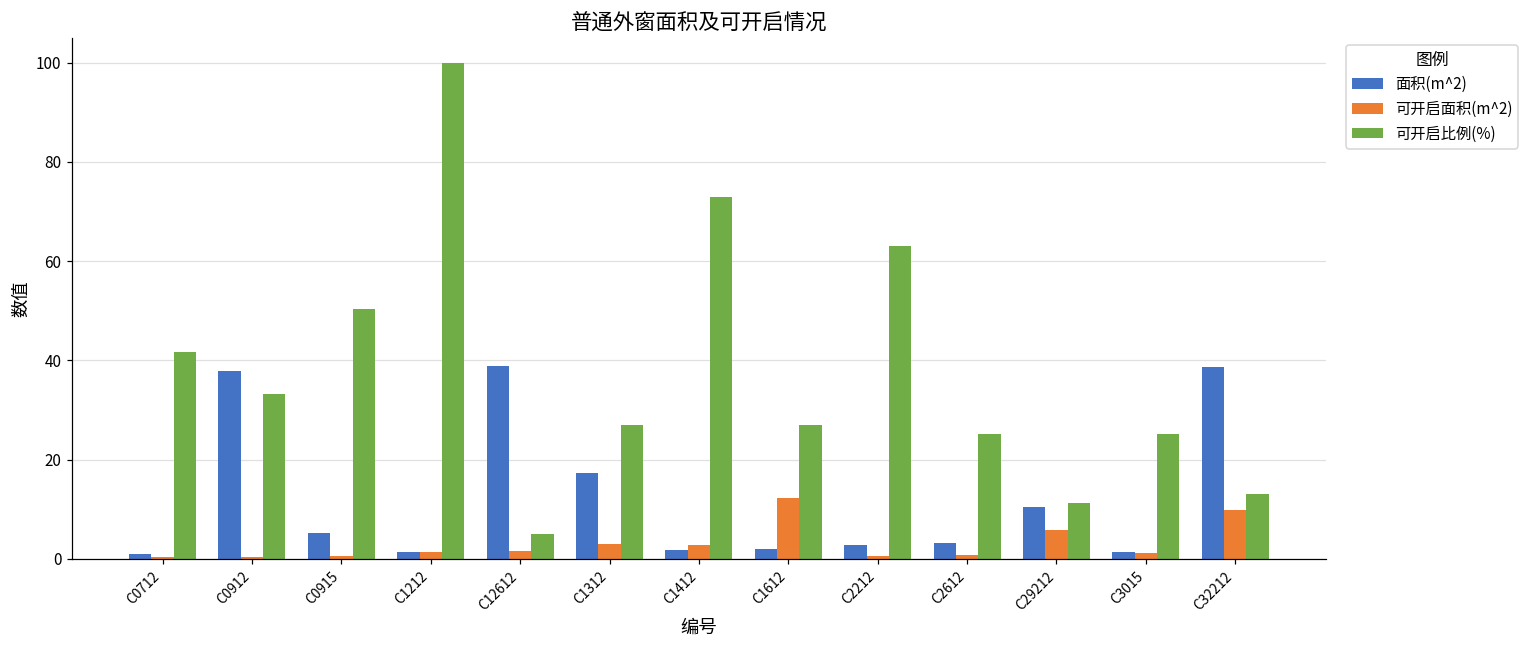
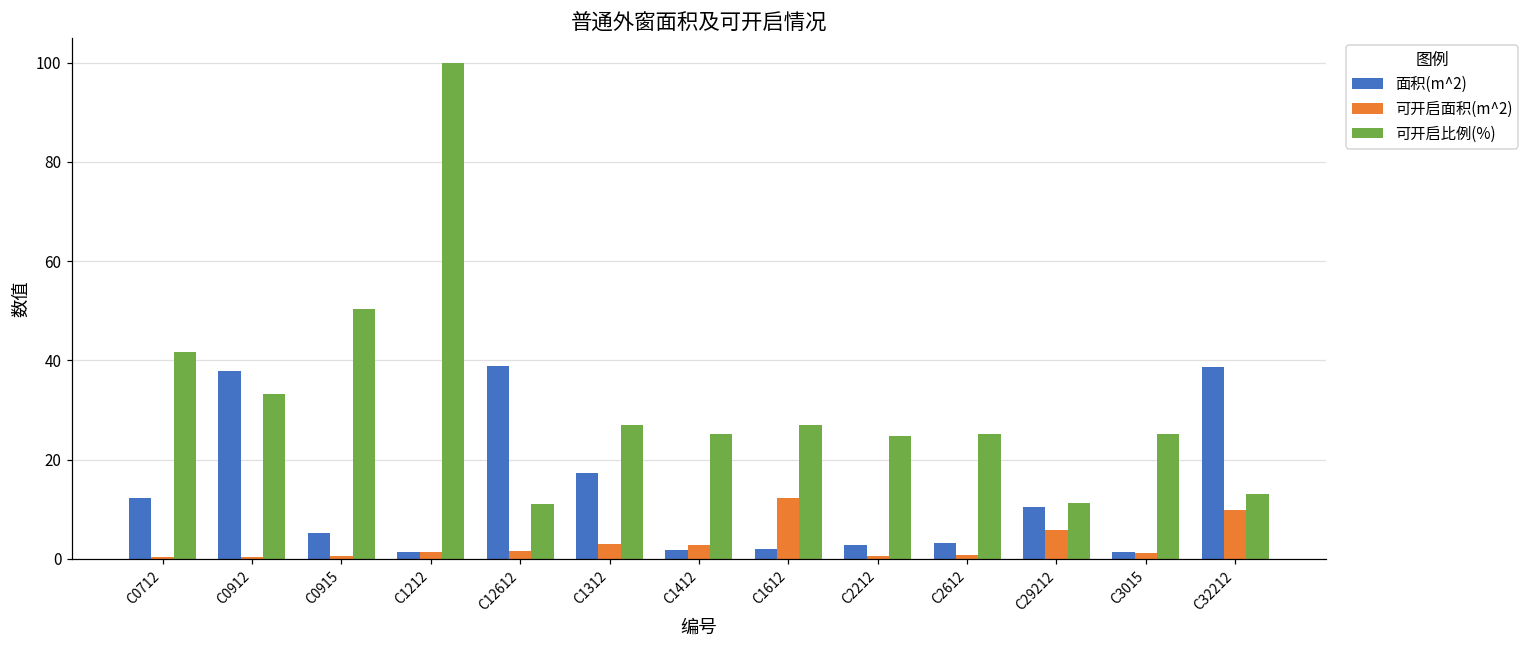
面积(m^2), C0712: 1 -> 12
可开启比例(%), C12612: 5 -> 11
可开启比例(%), C1412: 73 -> 25
可开启比例(%), C2212: 63 -> 25
